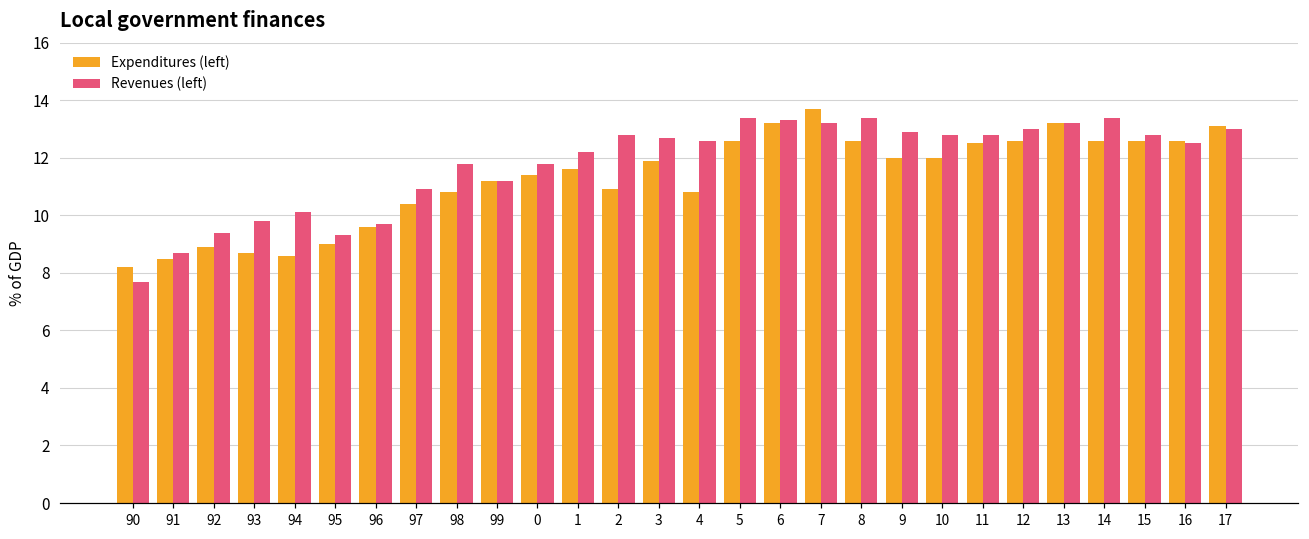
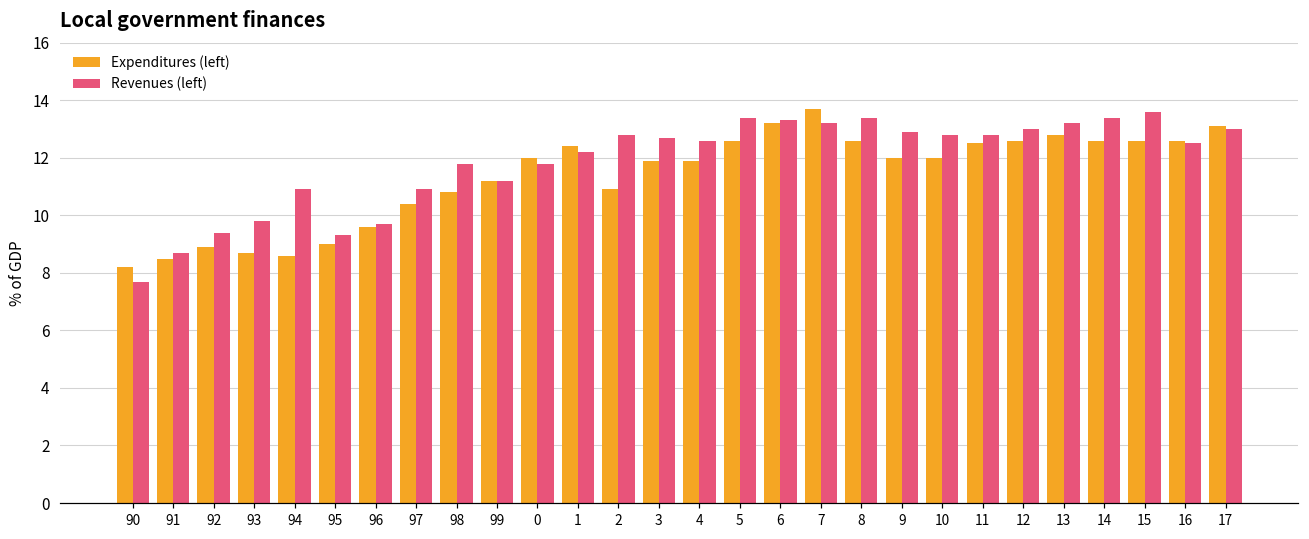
Revenues (left), 94: 10.1 -> 10.9
Expenditures (left), 0: 11.4 -> 12.0
Expenditures (left), 1: 11.6 -> 12.4
Expenditures (left), 4: 10.8 -> 11.9
Expenditures (left), 13: 13.2 -> 12.8
Revenues (left), 15: 12.8 -> 13.6
